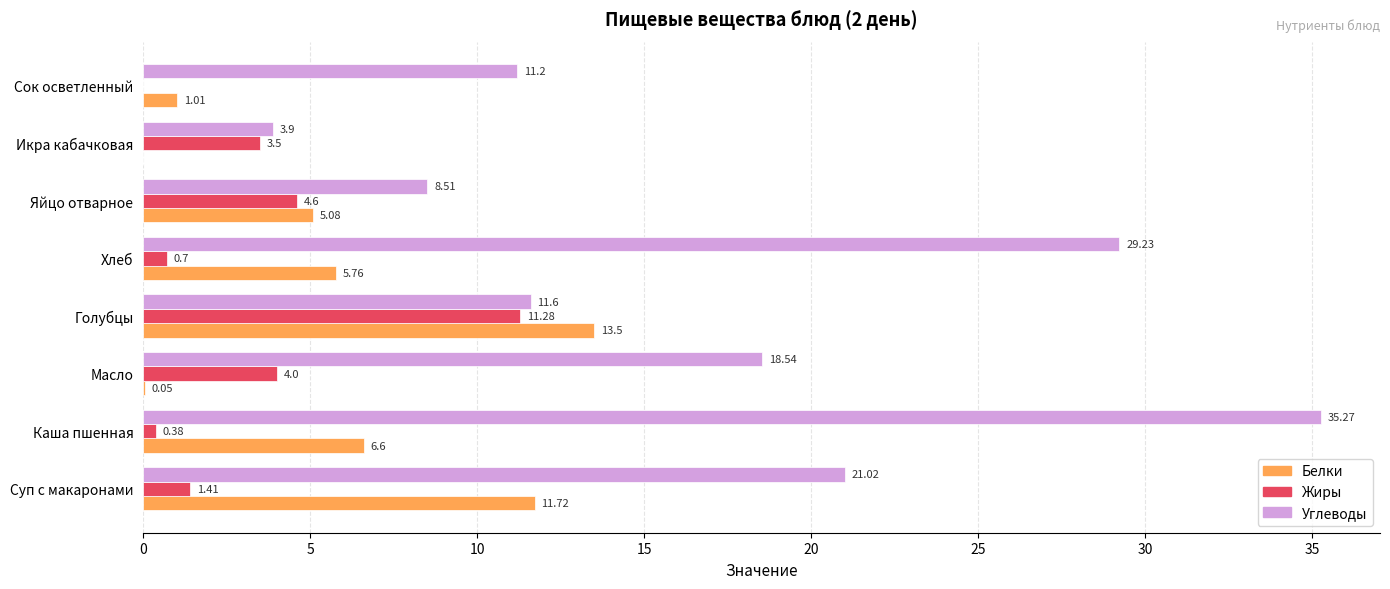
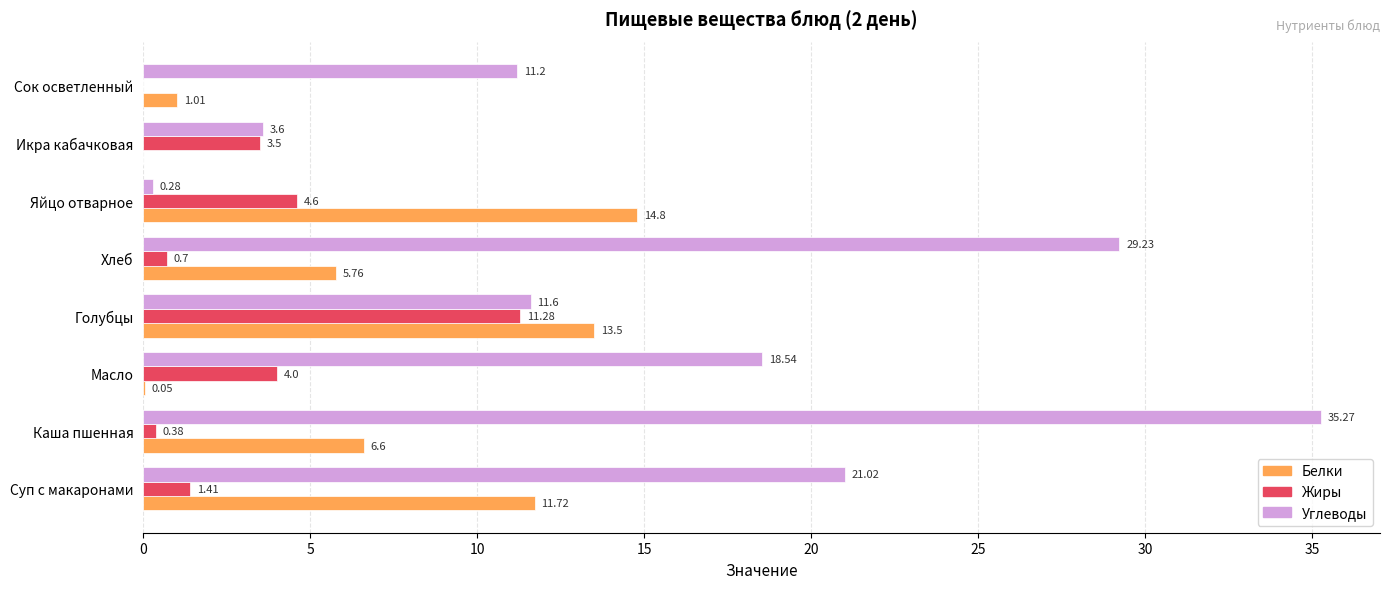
Углеводы, Икра кабачковая: 3.9 -> 3.6
Углеводы, Яйцо отварное: 8.51 -> 0.28
Белки, Яйцо отварное: 5.08 -> 14.8
